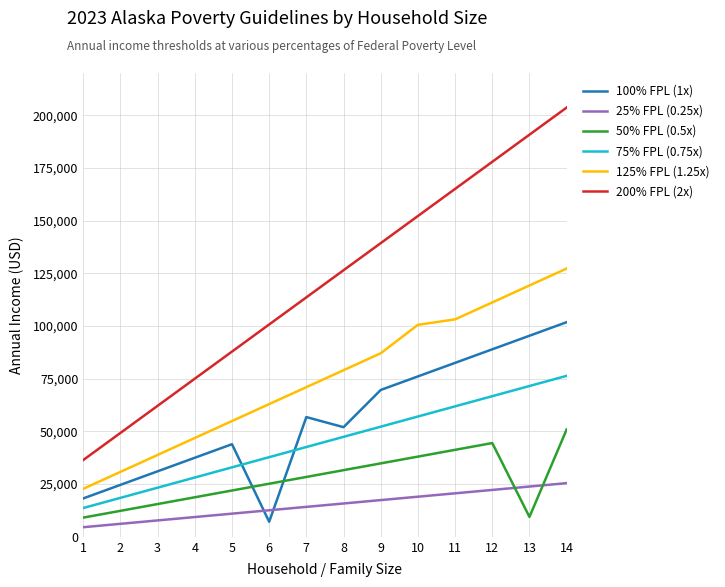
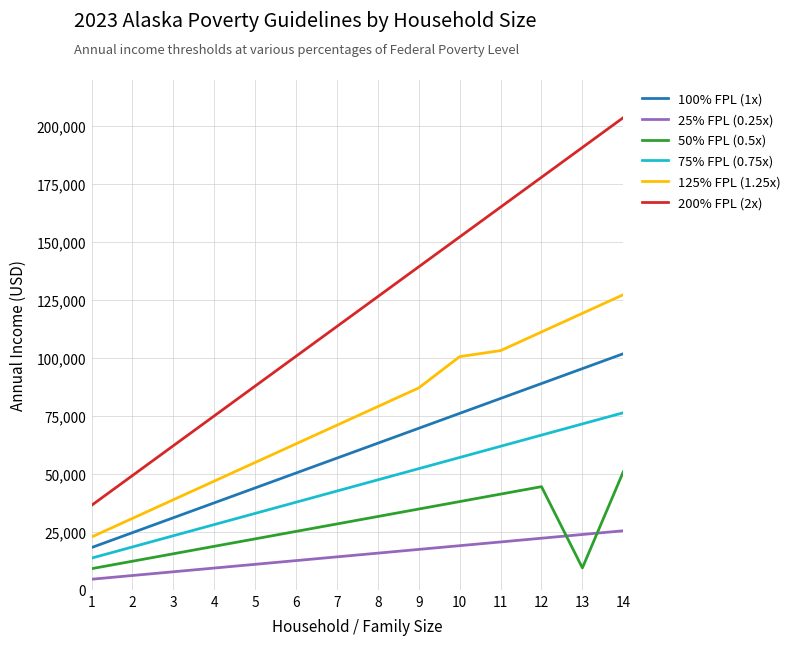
100% FPL (1x), 6: 7,000 -> 50,000
100% FPL (1x), 8: 52,000 -> 63,000
